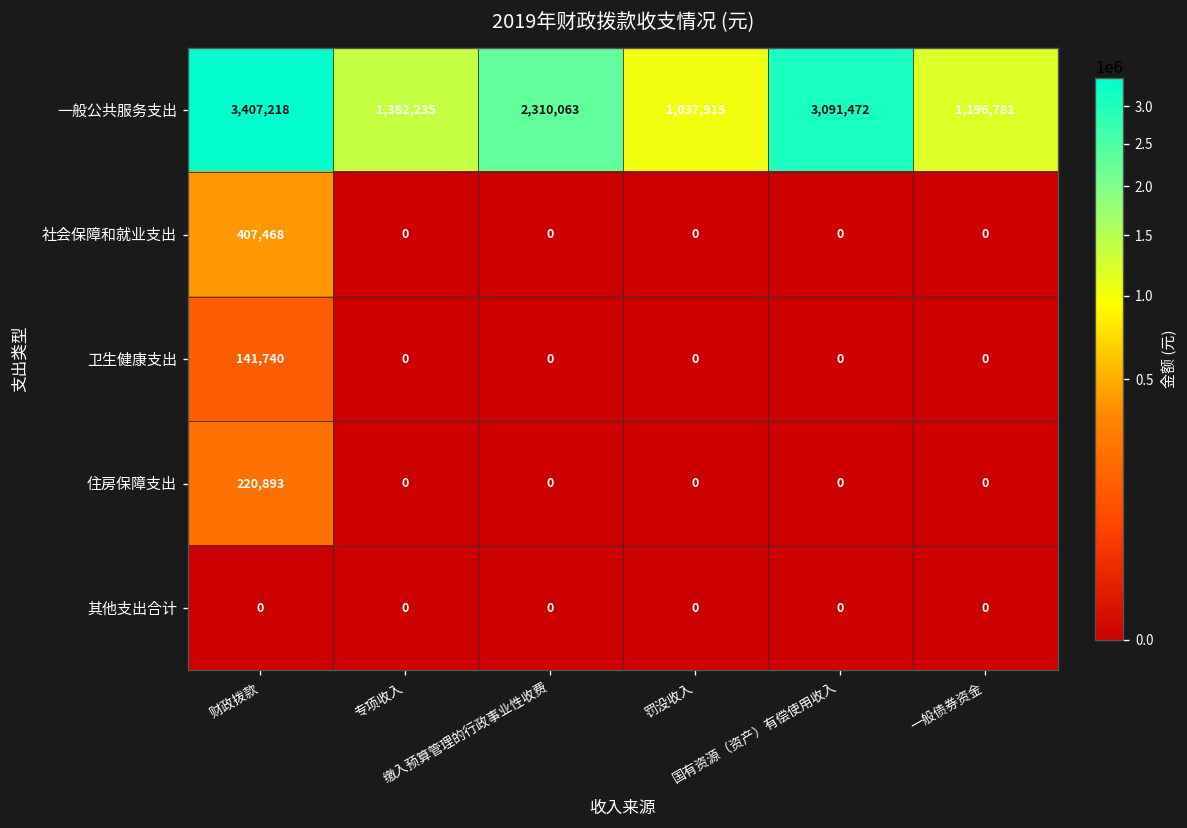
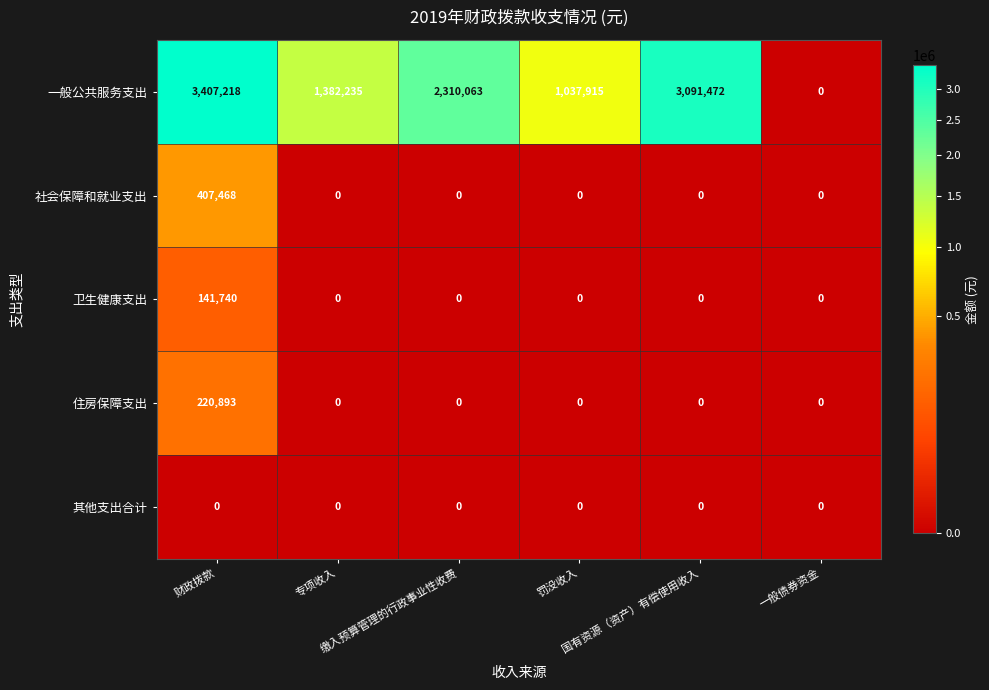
一般公共服务支出, 一般债券资金: 1,196,781 -> 0
